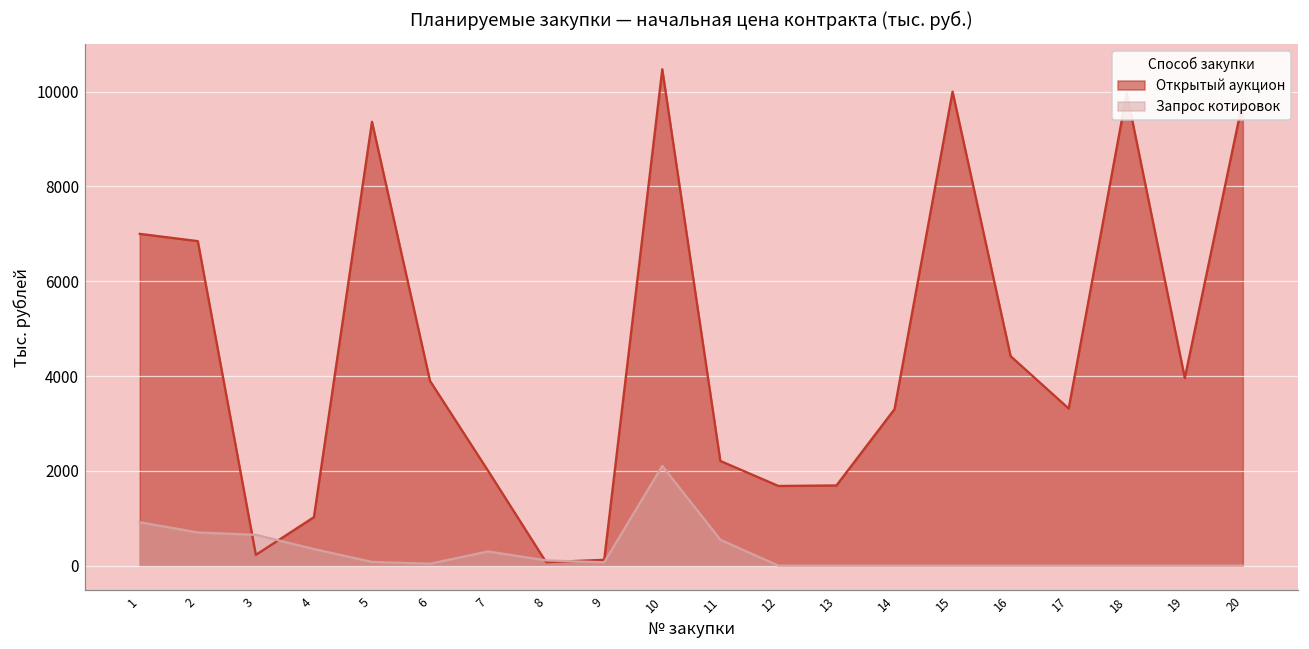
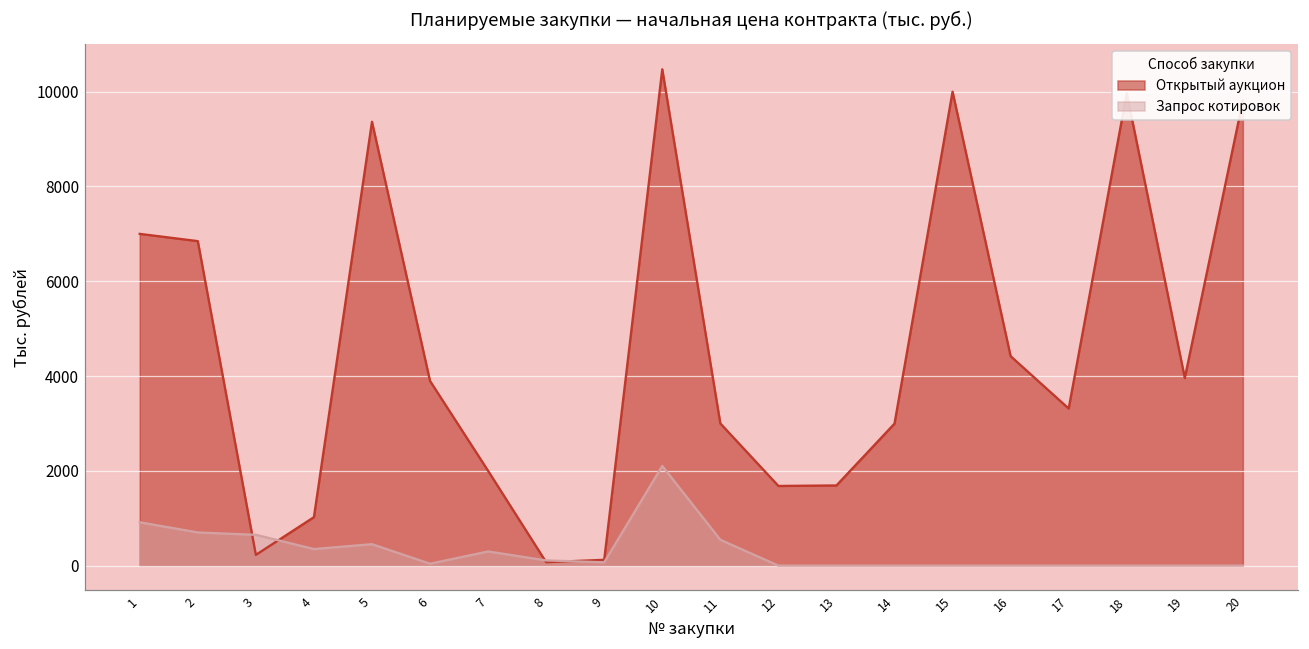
Запрос котировок, 5: 100 -> 500
Открытый аукцион, 11: 2200 -> 3000
Открытый аукцион, 14: 3300 -> 3000
